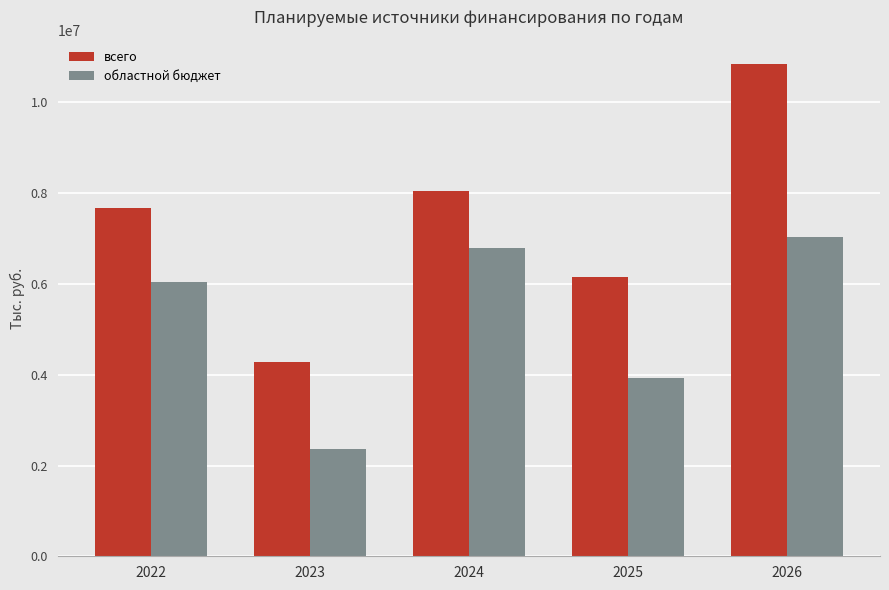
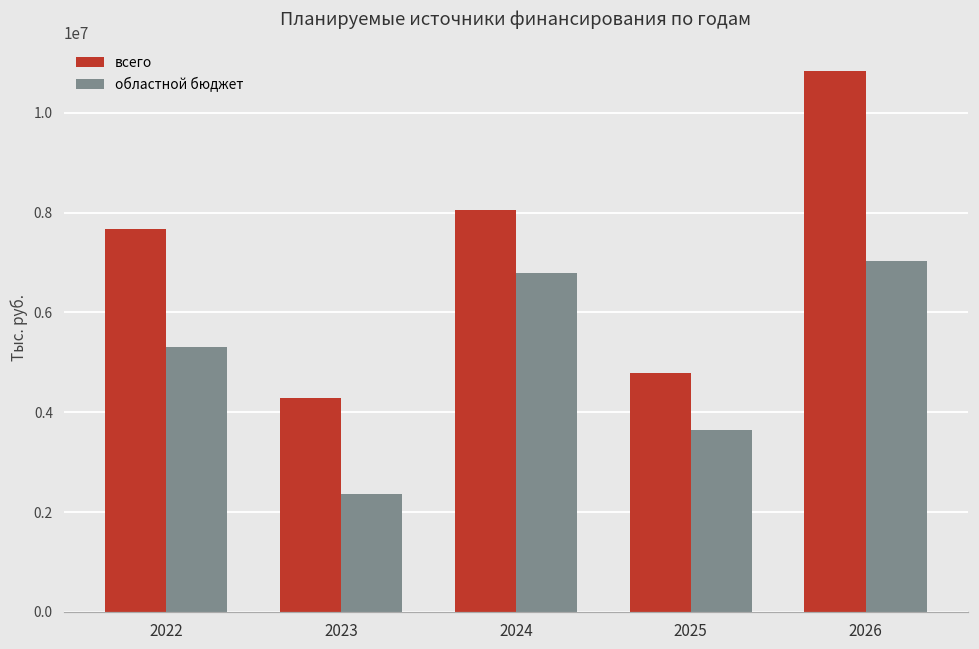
областной бюджет, 2022: 6000000 -> 5300000
всего, 2025: 6200000 -> 4800000
областной бюджет, 2025: 3900000 -> 3600000
